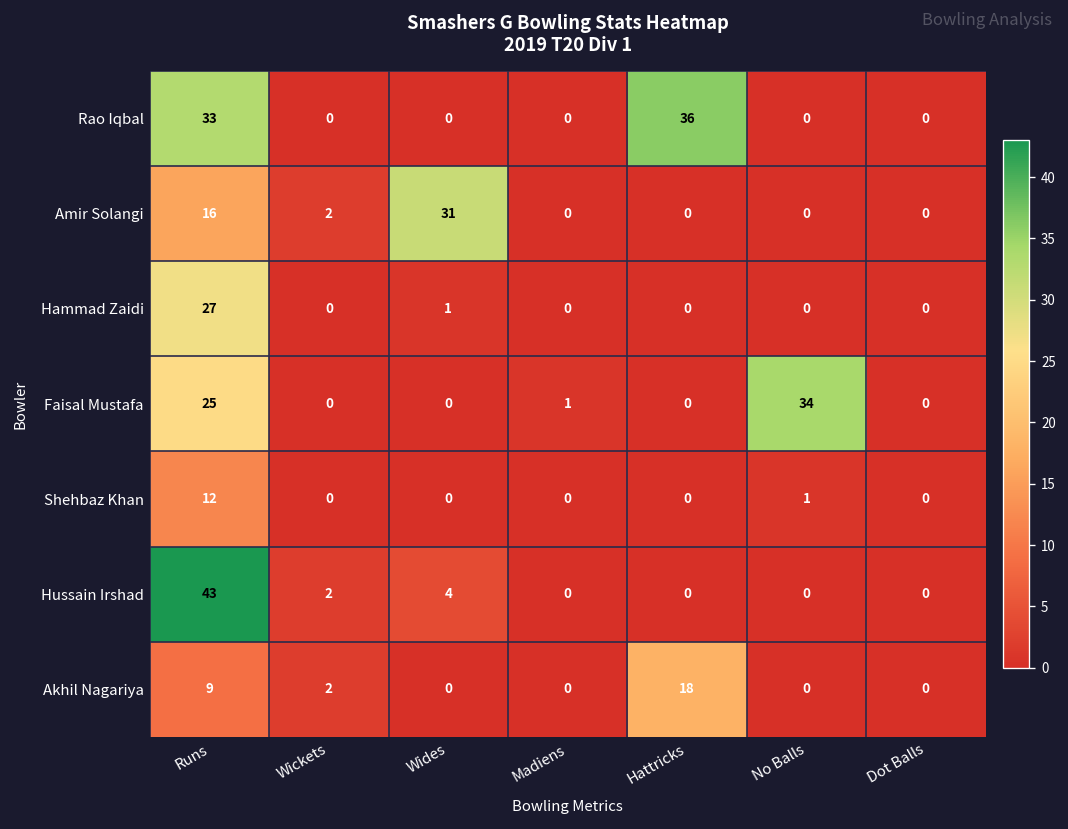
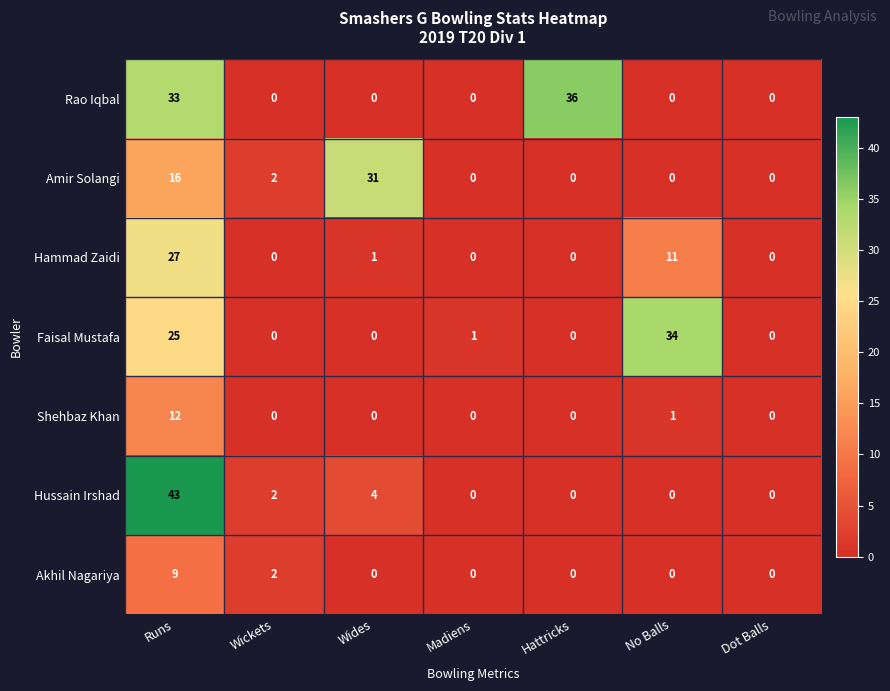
Hammad Zaidi, No Balls: 0 -> 11
Akhil Nagariya, Hattricks: 18 -> 0
